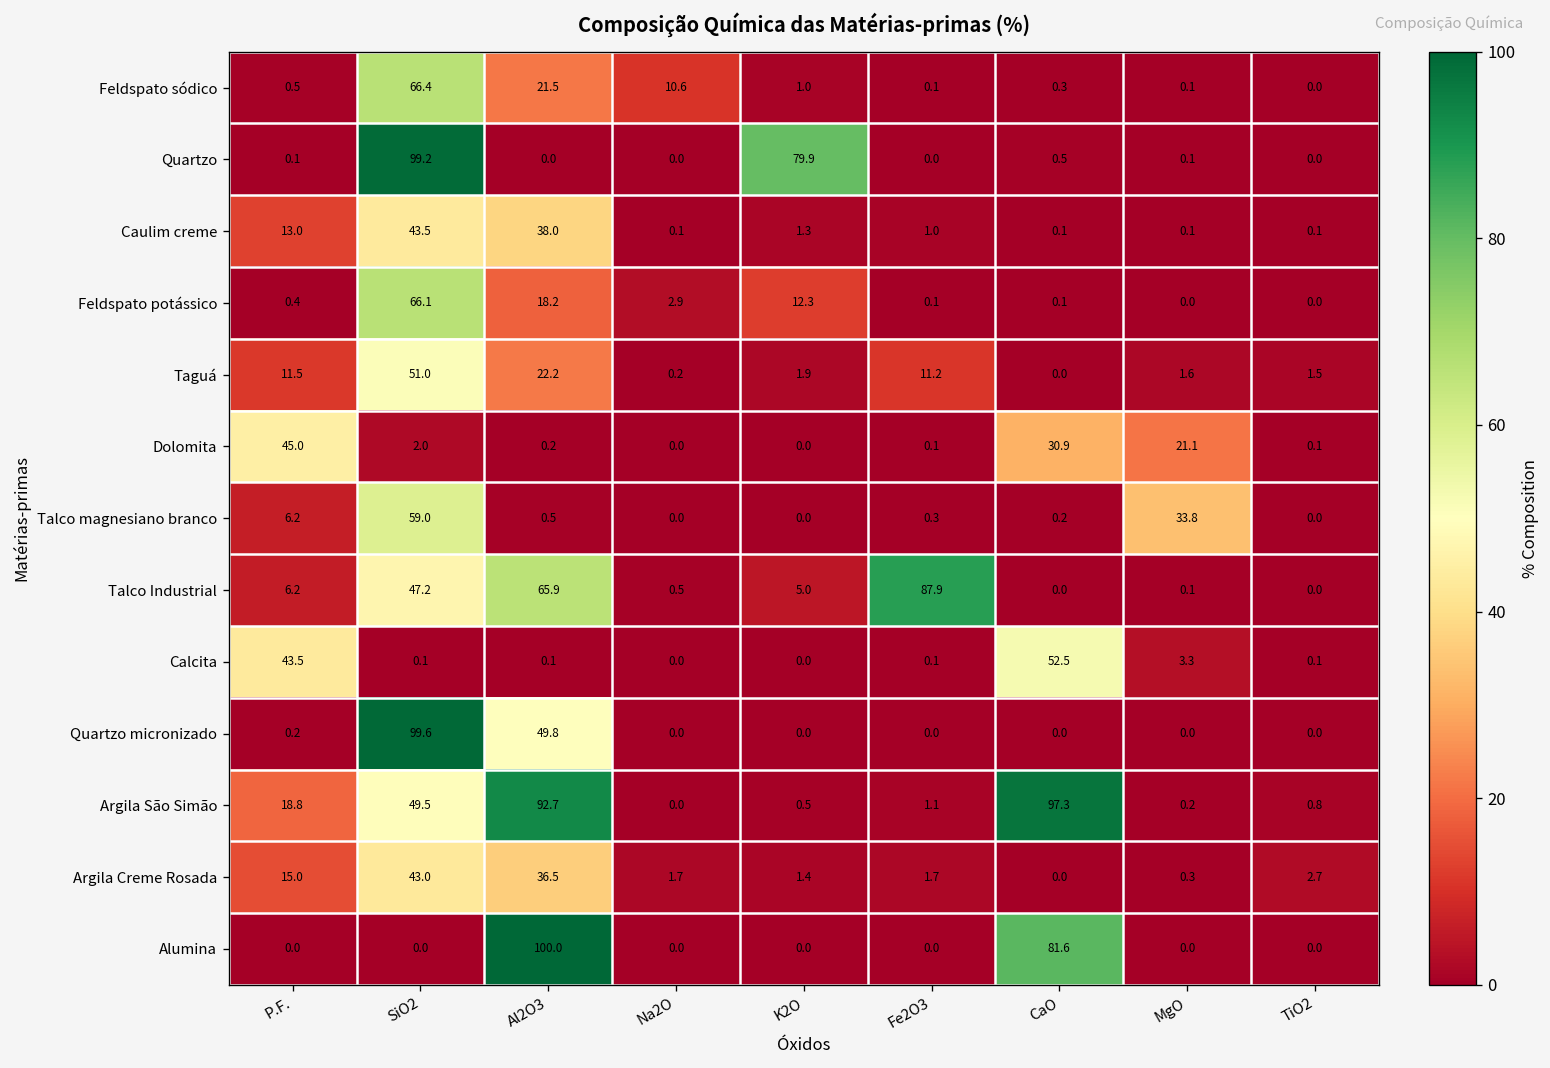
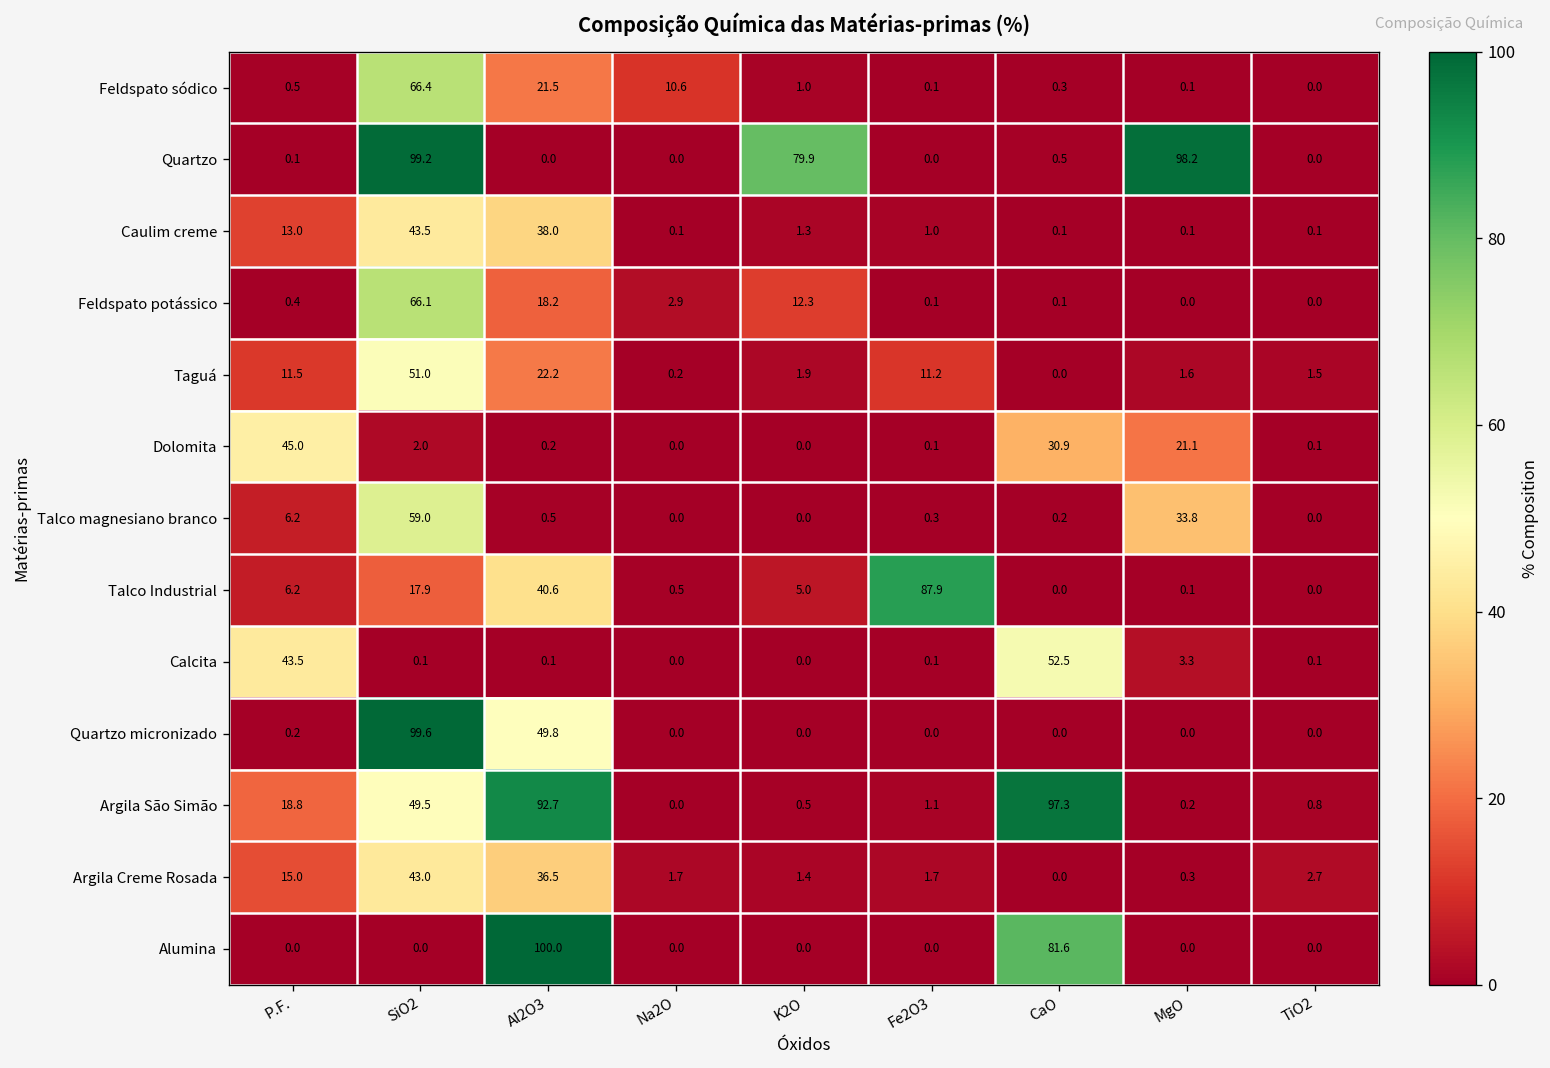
Quartzo, MgO: 0.1 -> 98.2
Talco Industrial, SiO2: 47.2 -> 17.9
Talco Industrial, Al2O3: 65.9 -> 40.6
